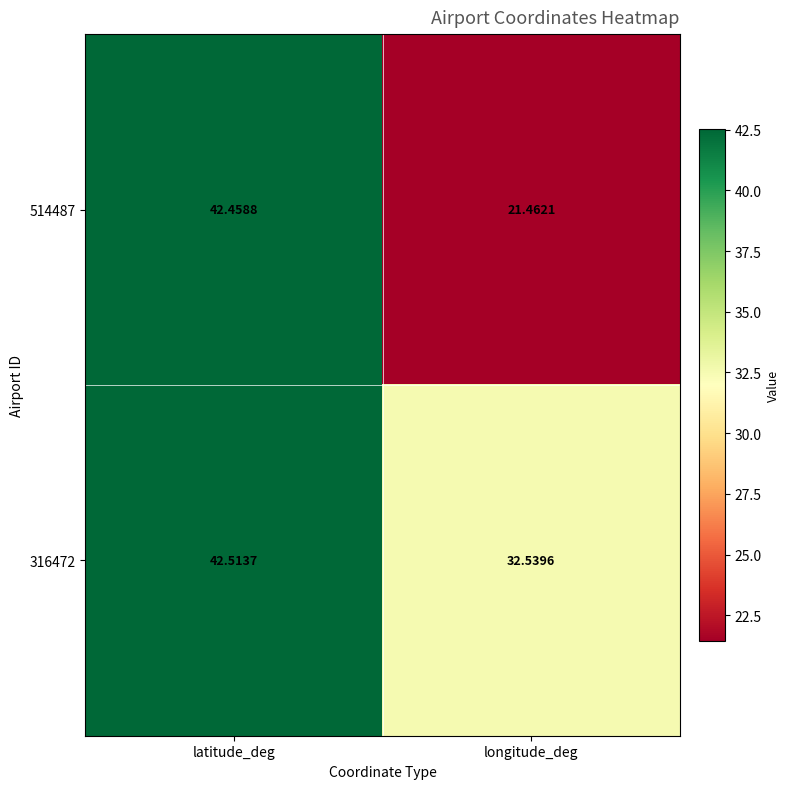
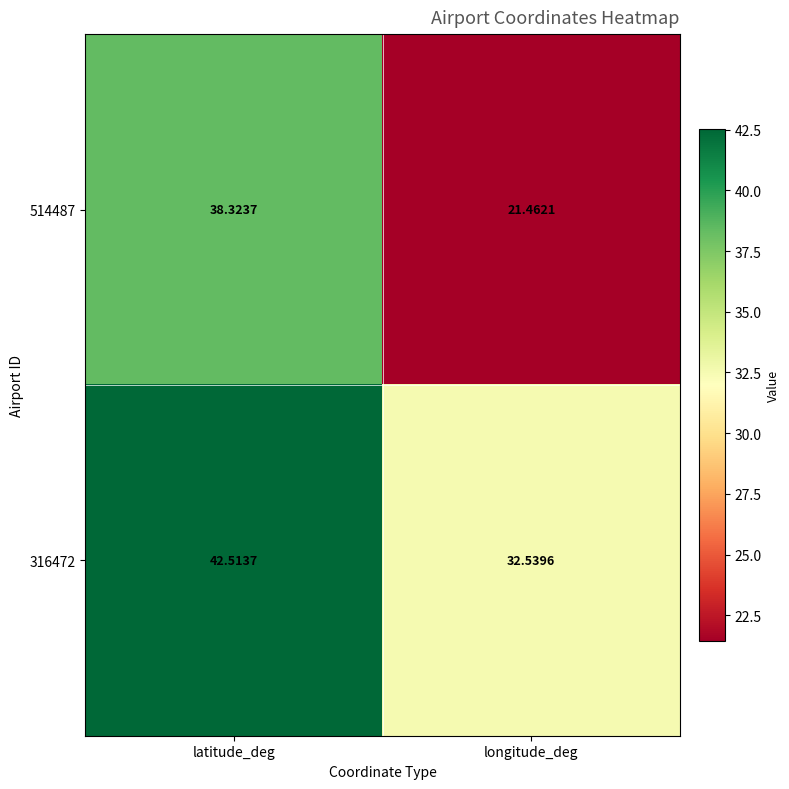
514487, latitude_deg: 42.4588 -> 38.3237
